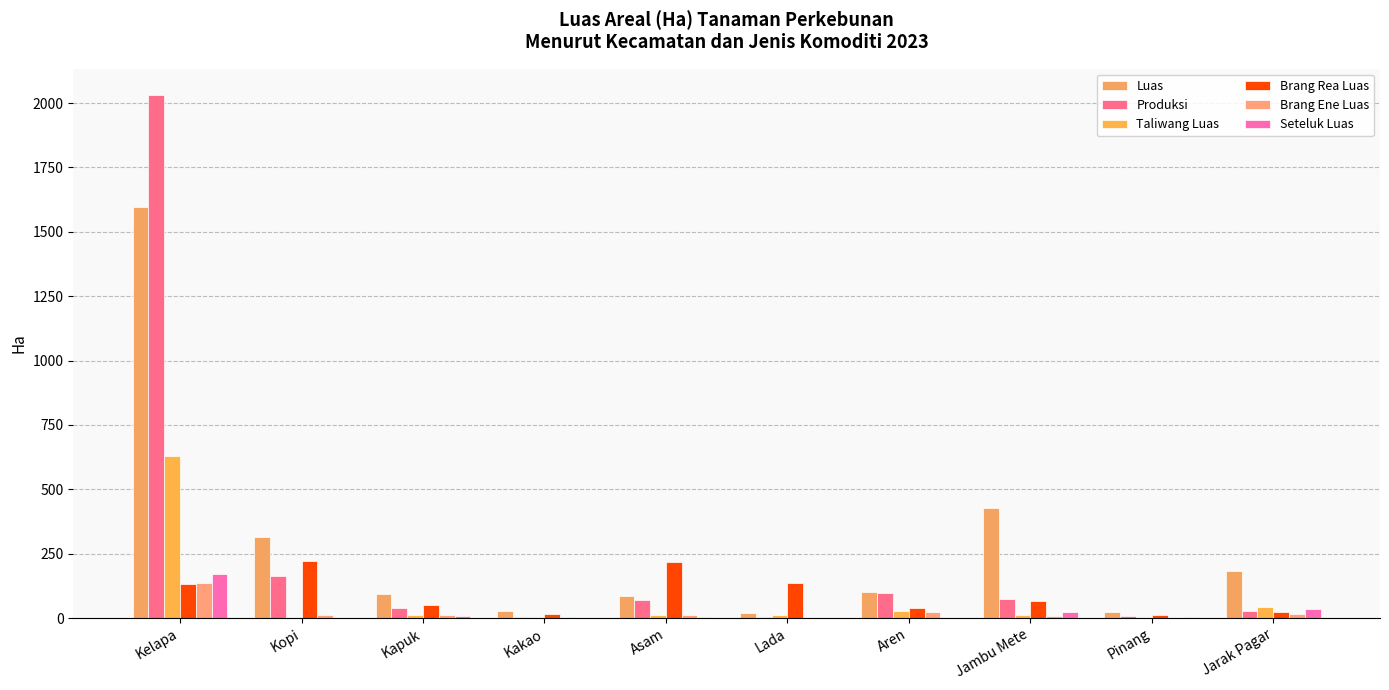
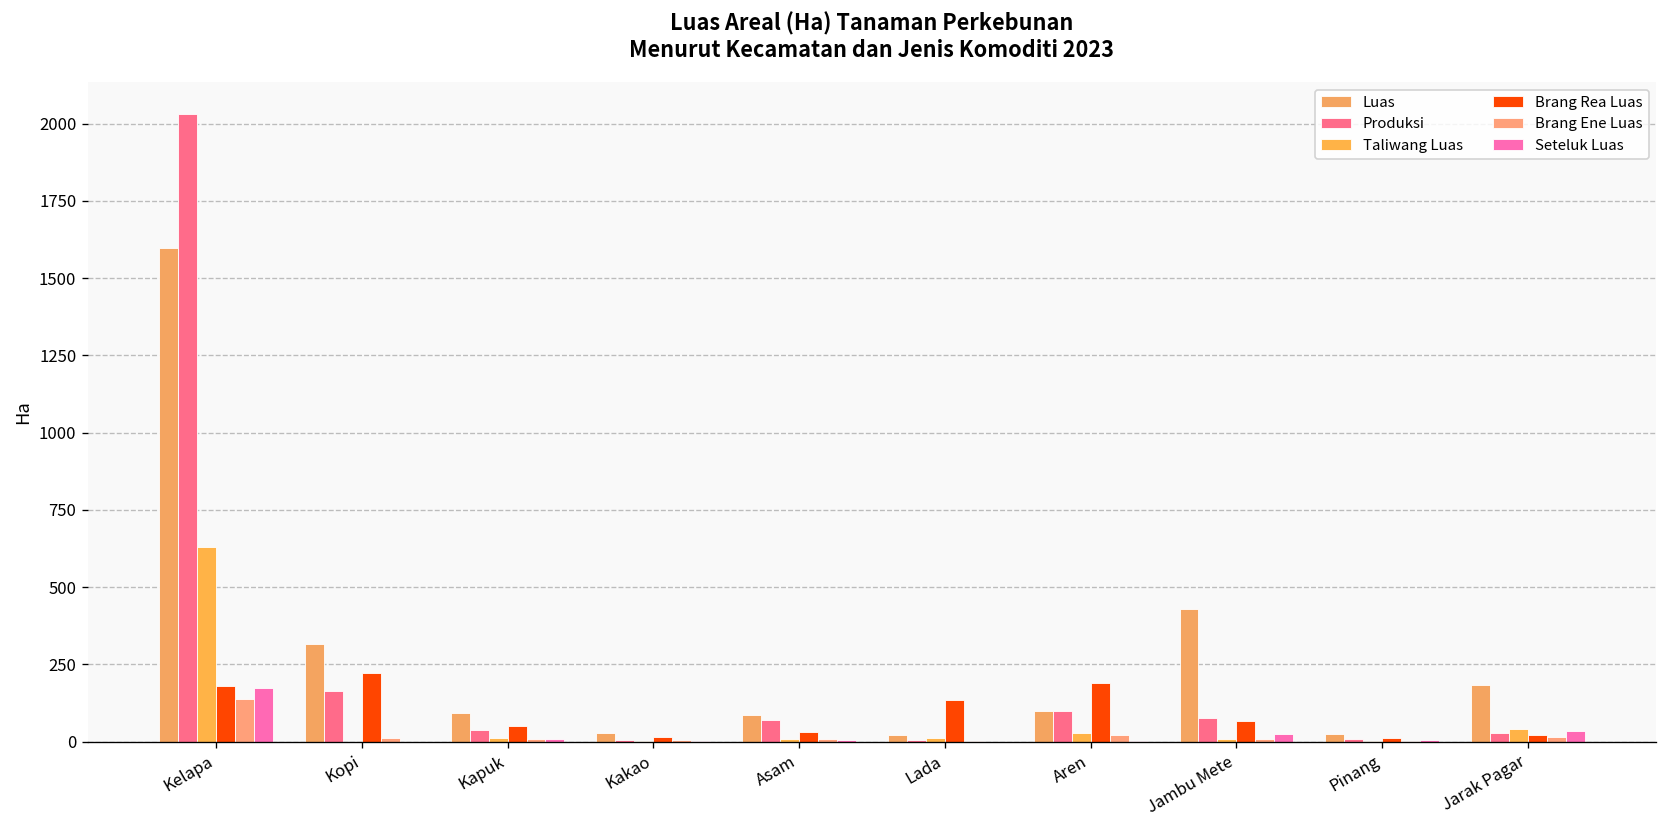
Brang Rea Luas, Kelapa: 130 -> 180
Brang Rea Luas, Asam: 220 -> 30
Brang Rea Luas, Aren: 40 -> 190
